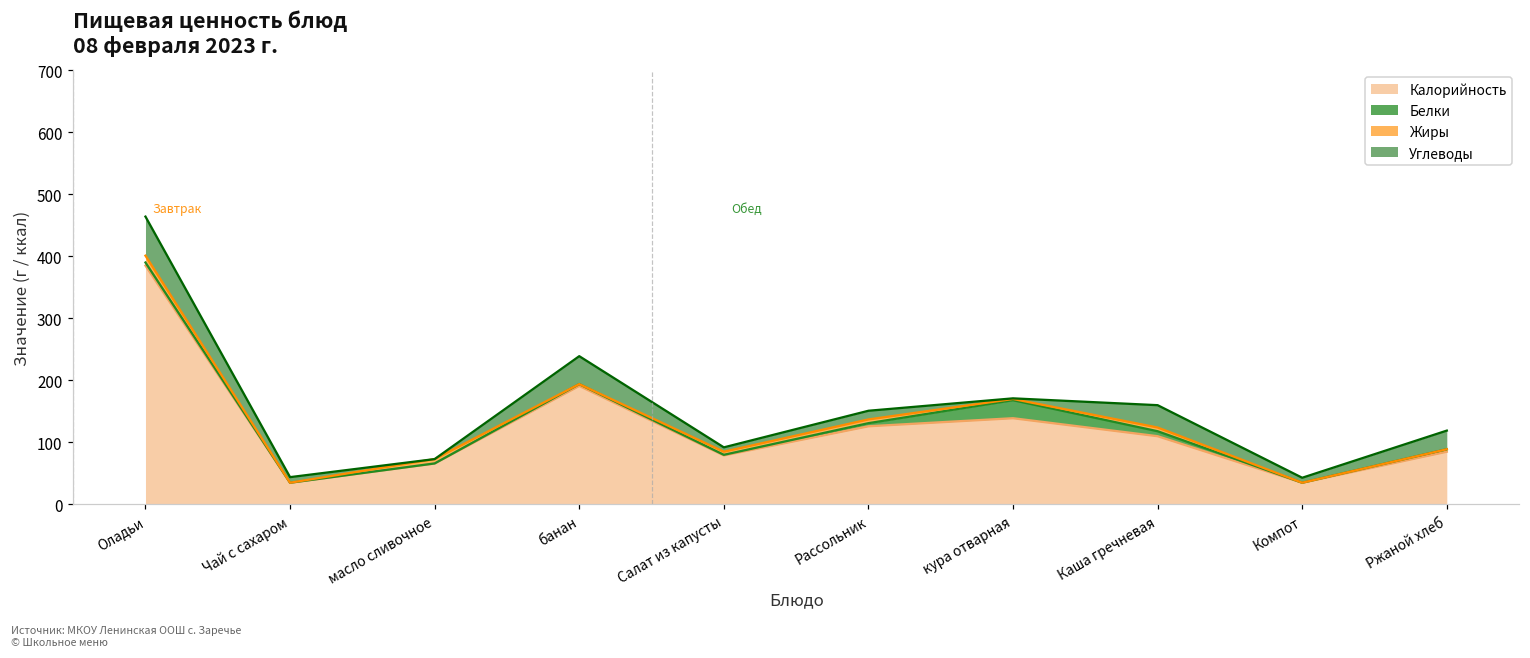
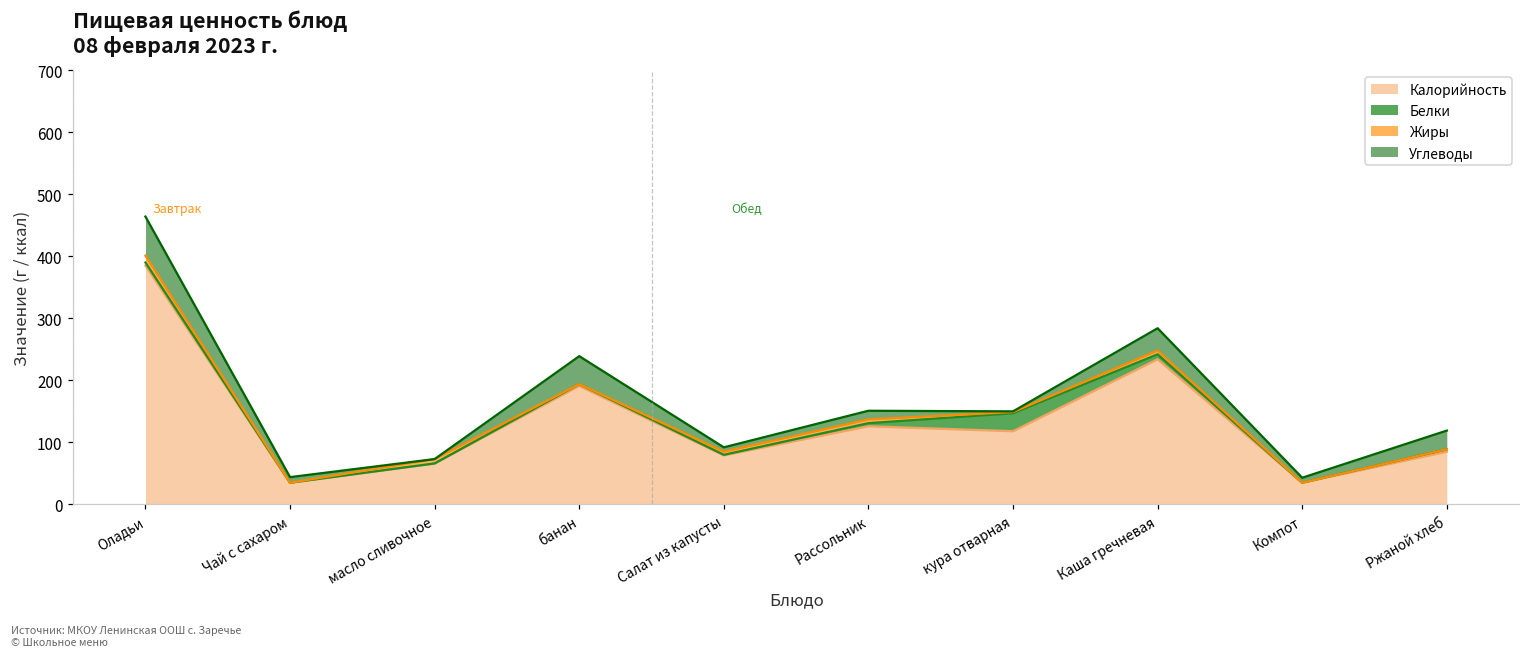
Калорийность, кура отварная: 140 -> 120
Калорийность, Каша гречневая: 110 -> 230
